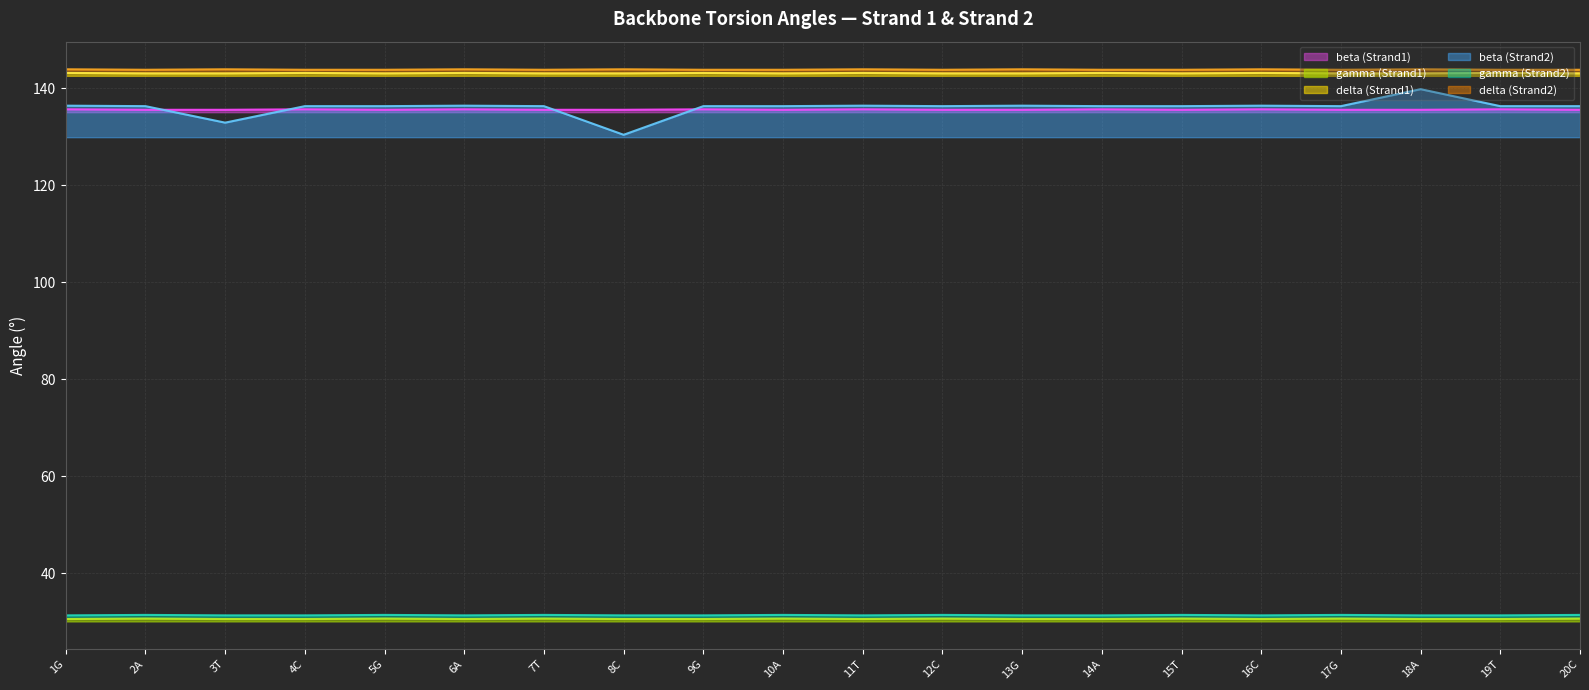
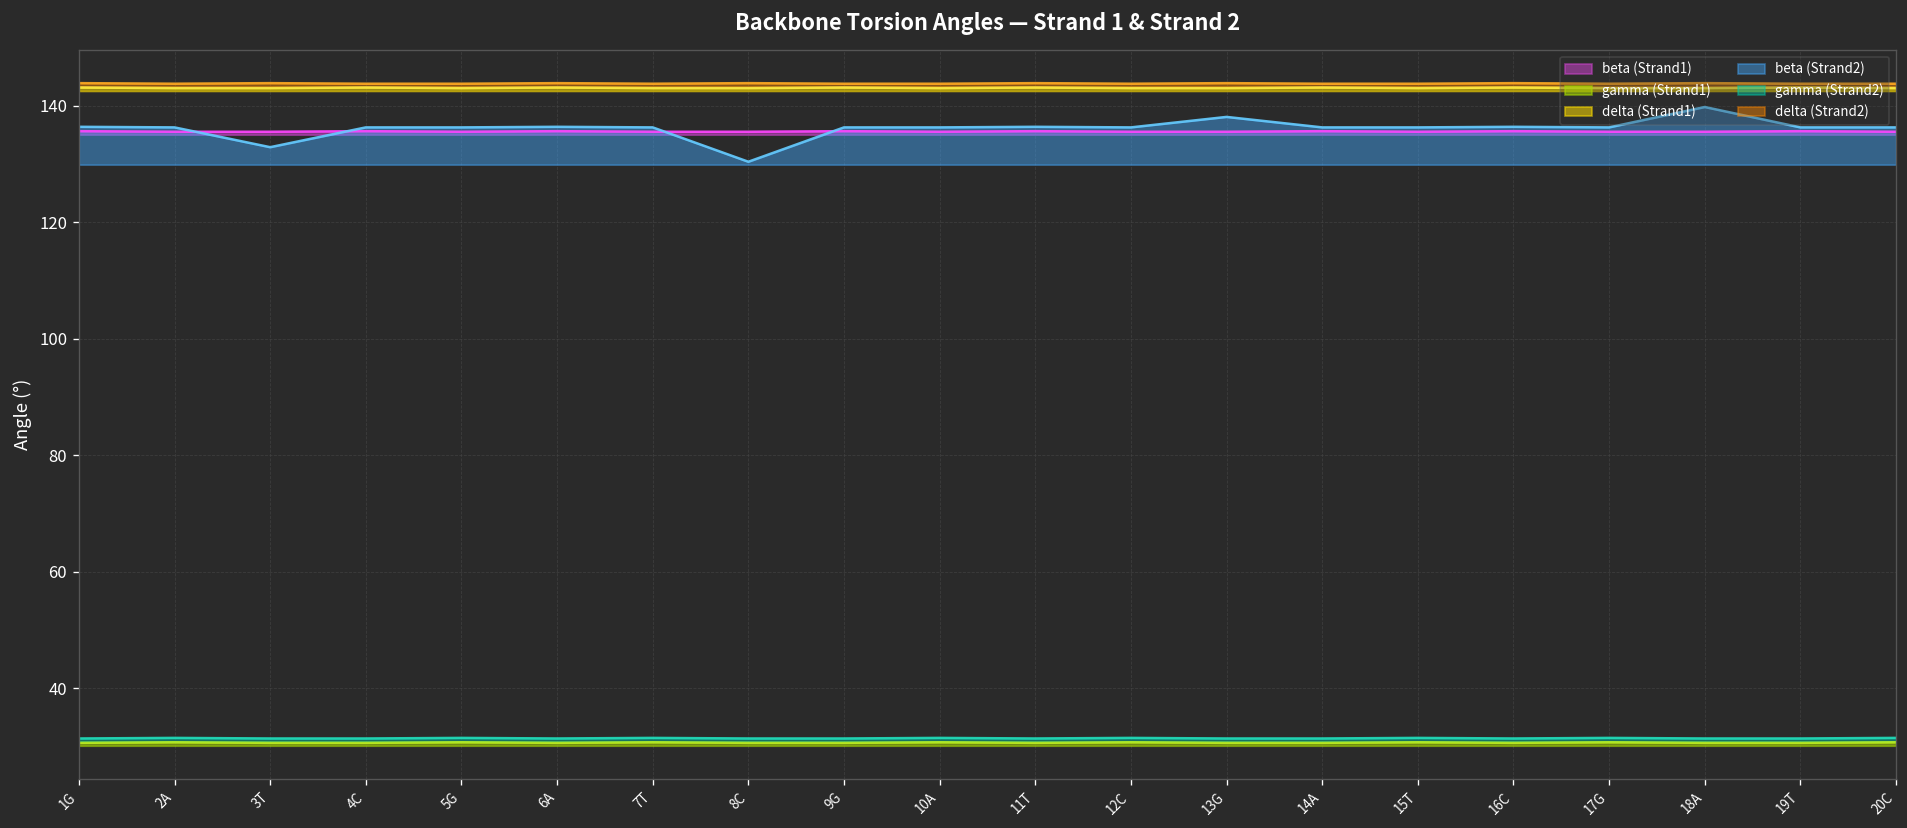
beta (Strand2), 13G: 136 -> 138
